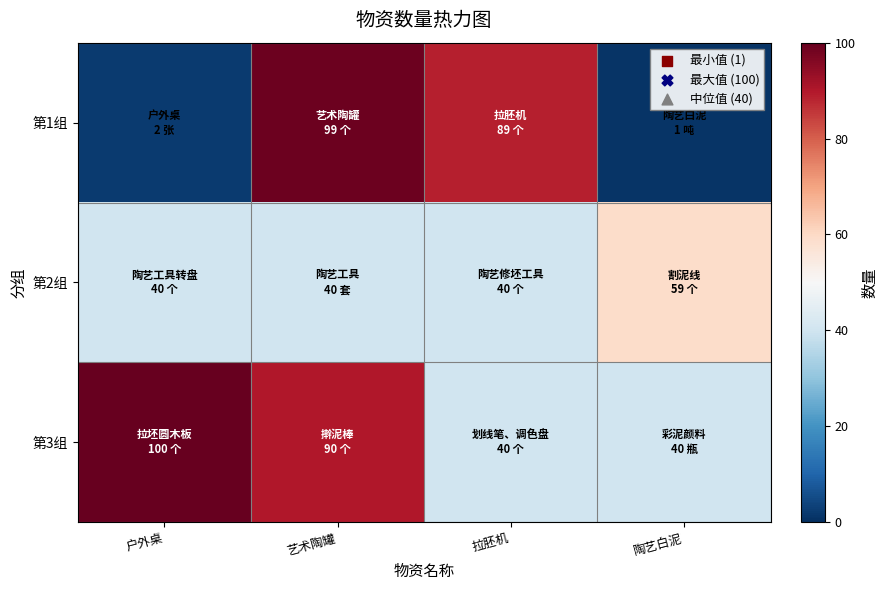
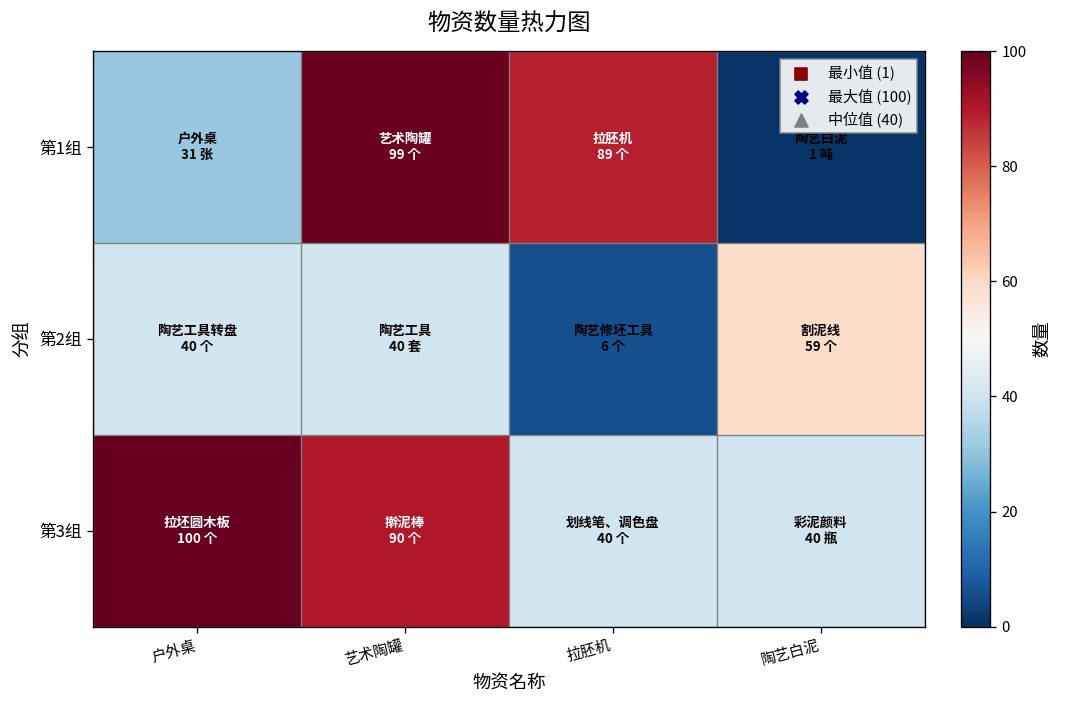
第1组, 户外桌: 2 -> 31
第2组, 拉胚机: 40 -> 6
